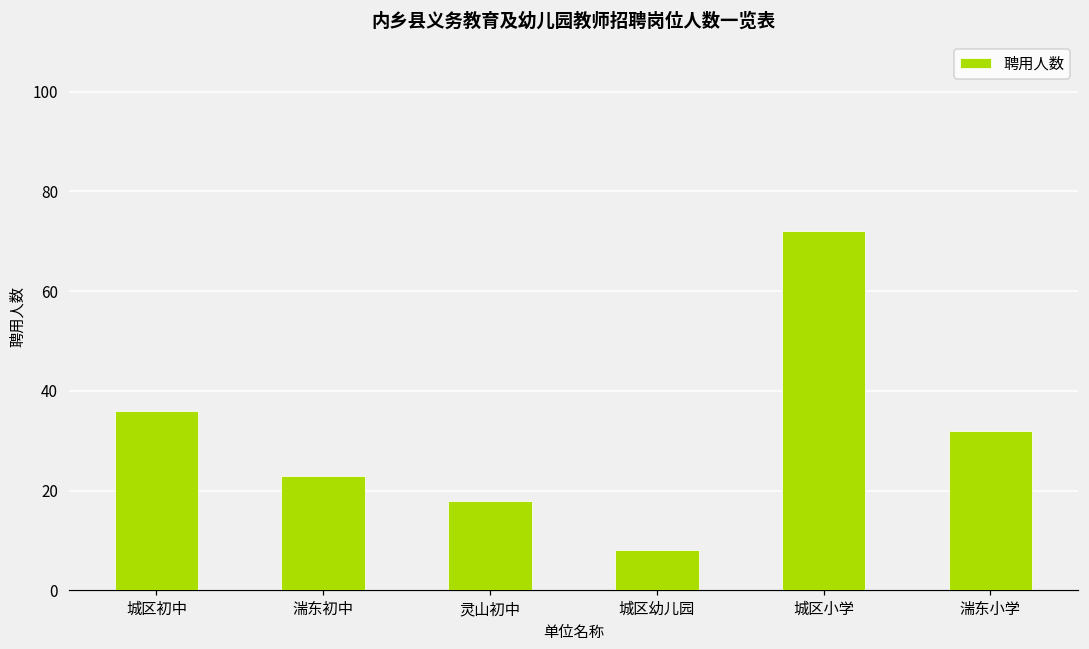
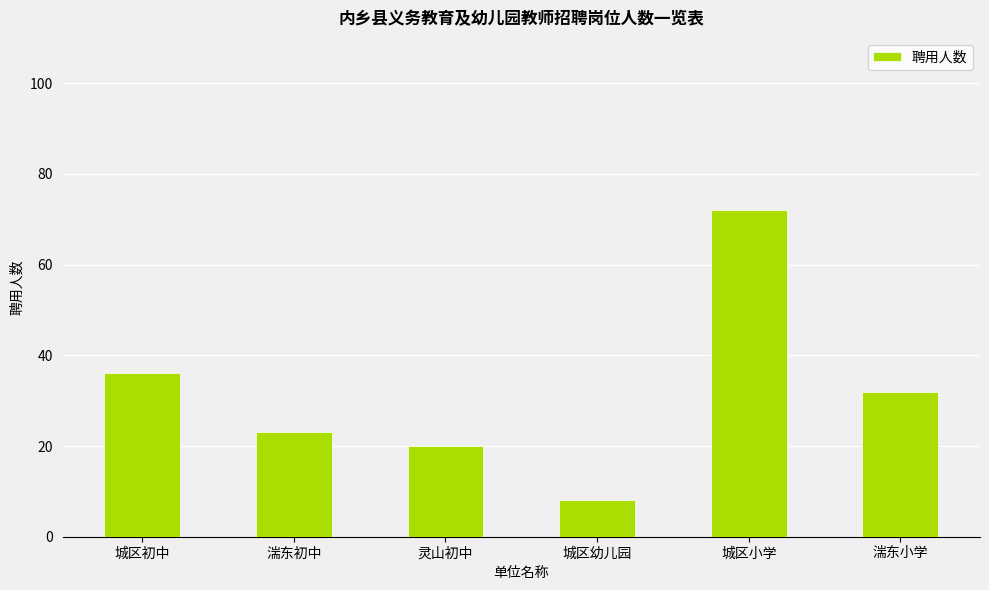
灵山初中: 18 -> 20
